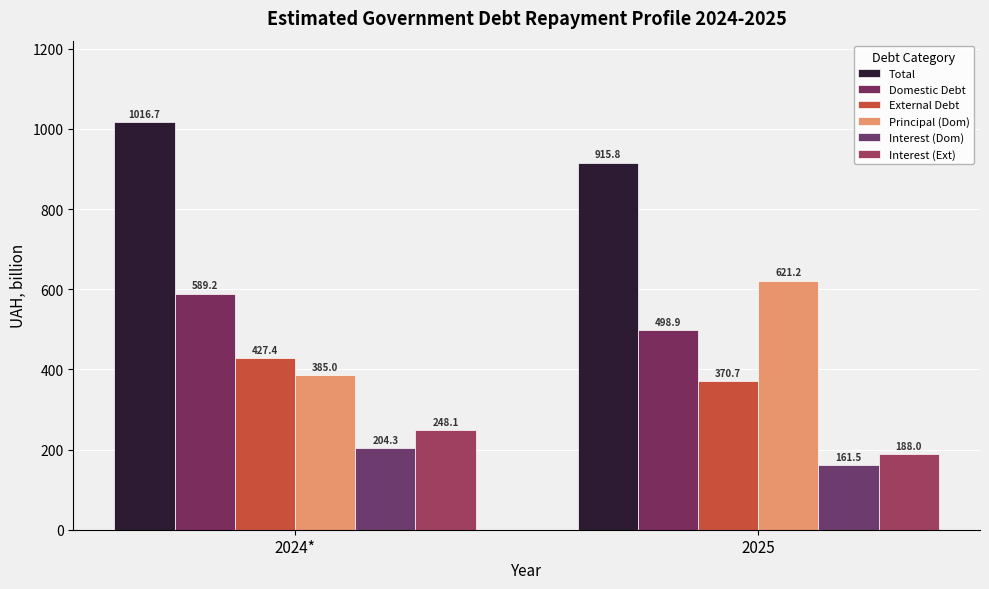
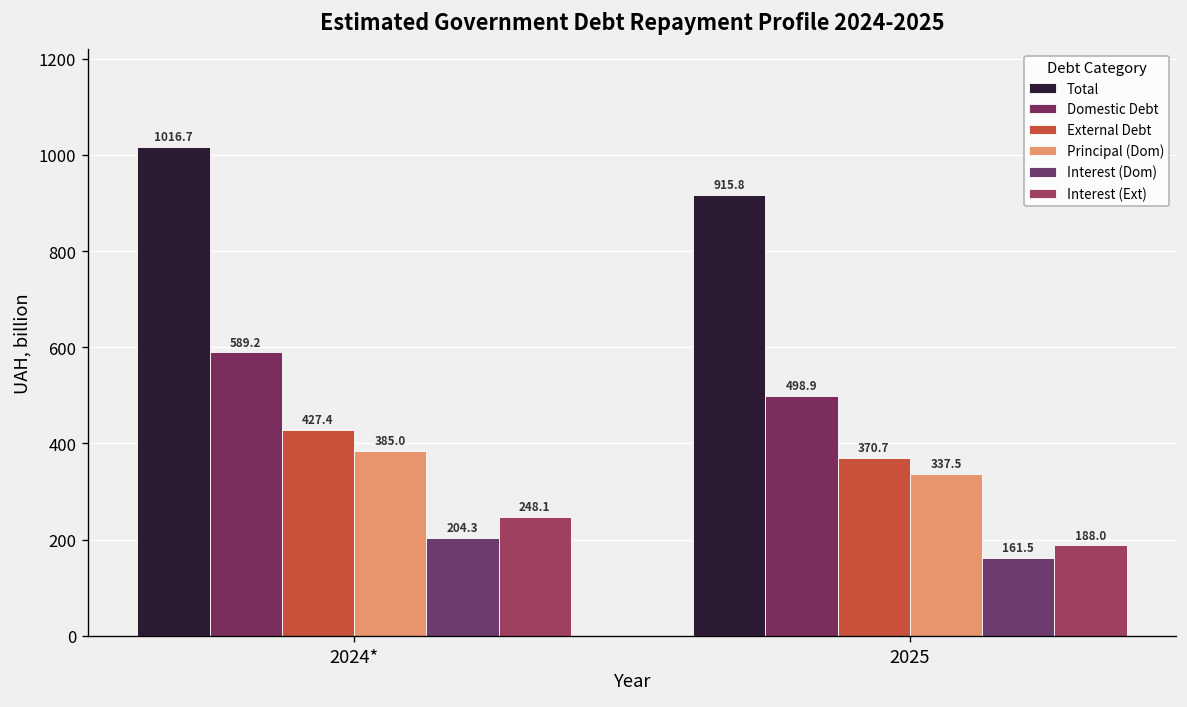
Principal (Dom), 2025: 621.2 -> 337.5
